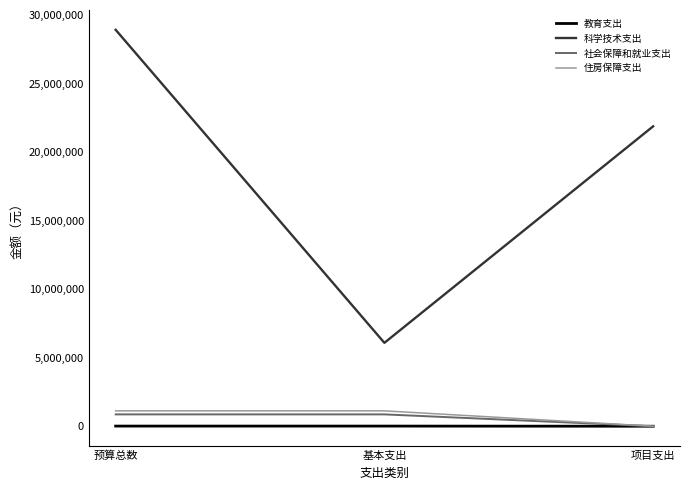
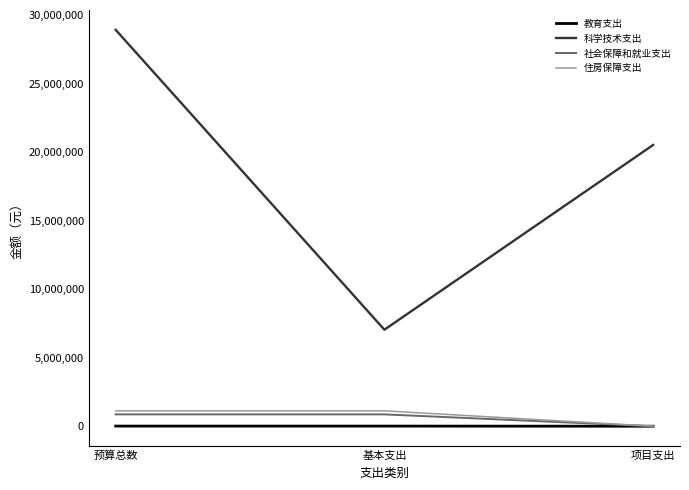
科学技术支出, 基本支出: 6,100,000 -> 7,000,000
科学技术支出, 项目支出: 21,900,000 -> 20,500,000
